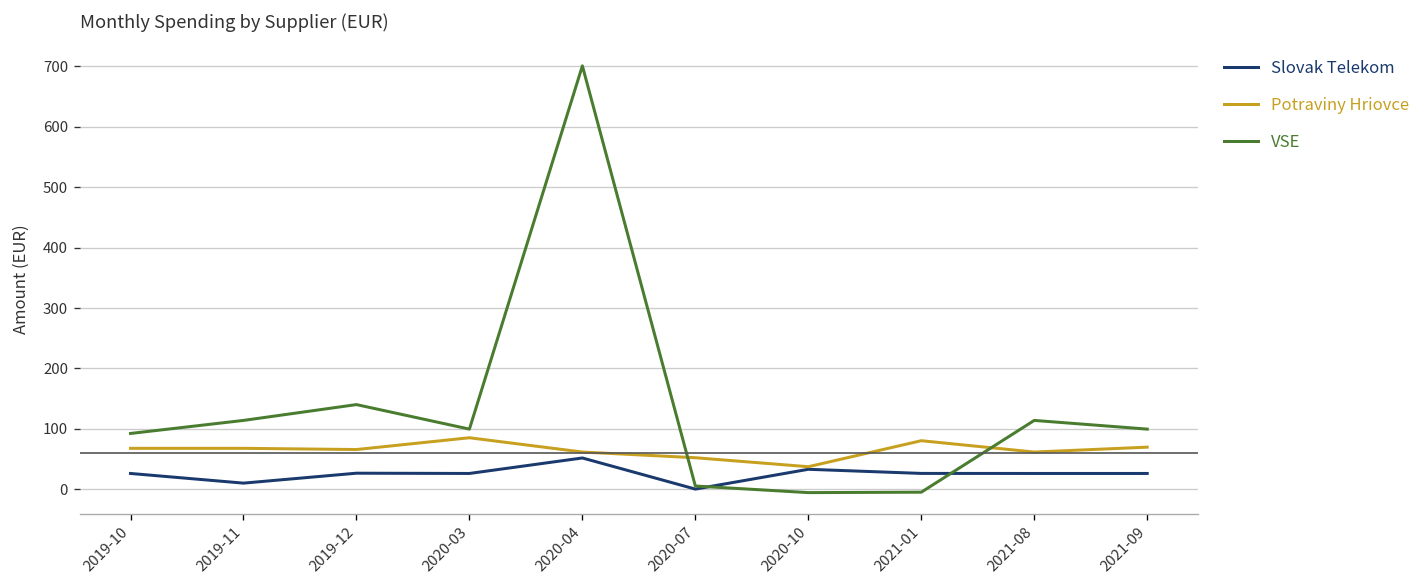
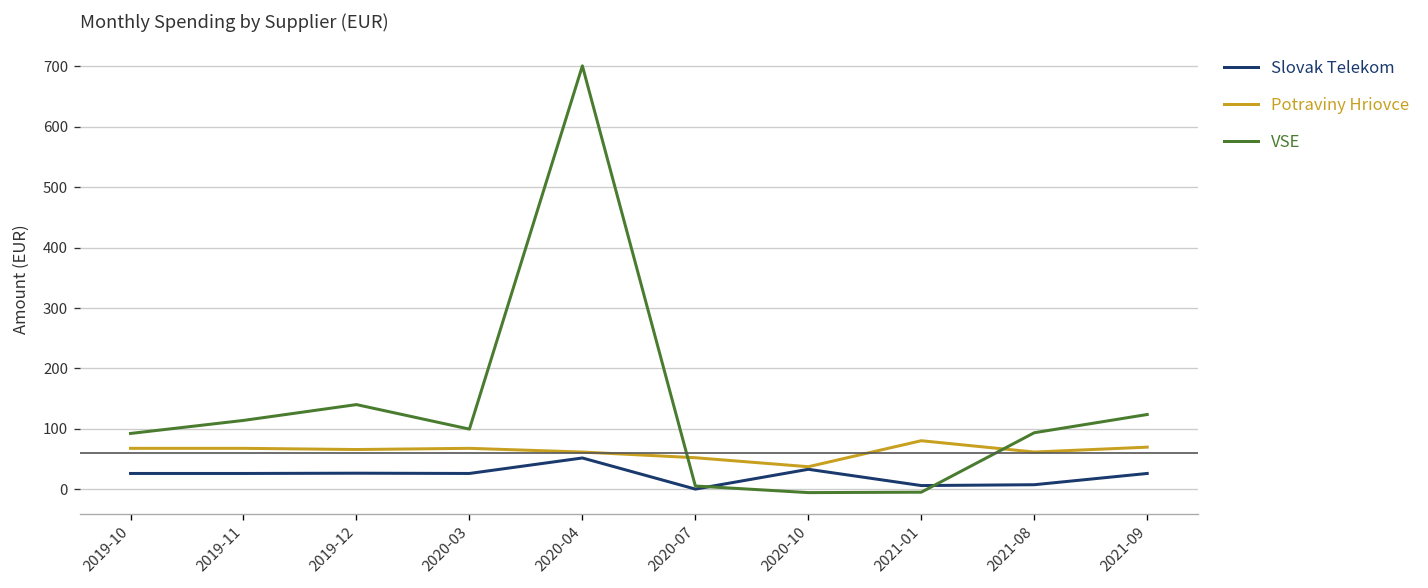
Slovak Telekom, 2019-11: 10 -> 30
Potraviny Hriovce, 2020-03: 90 -> 70
Slovak Telekom, 2021-01: 30 -> 10
Slovak Telekom, 2021-08: 30 -> 10
VSE, 2021-08: 110 -> 90
VSE, 2021-09: 100 -> 120
